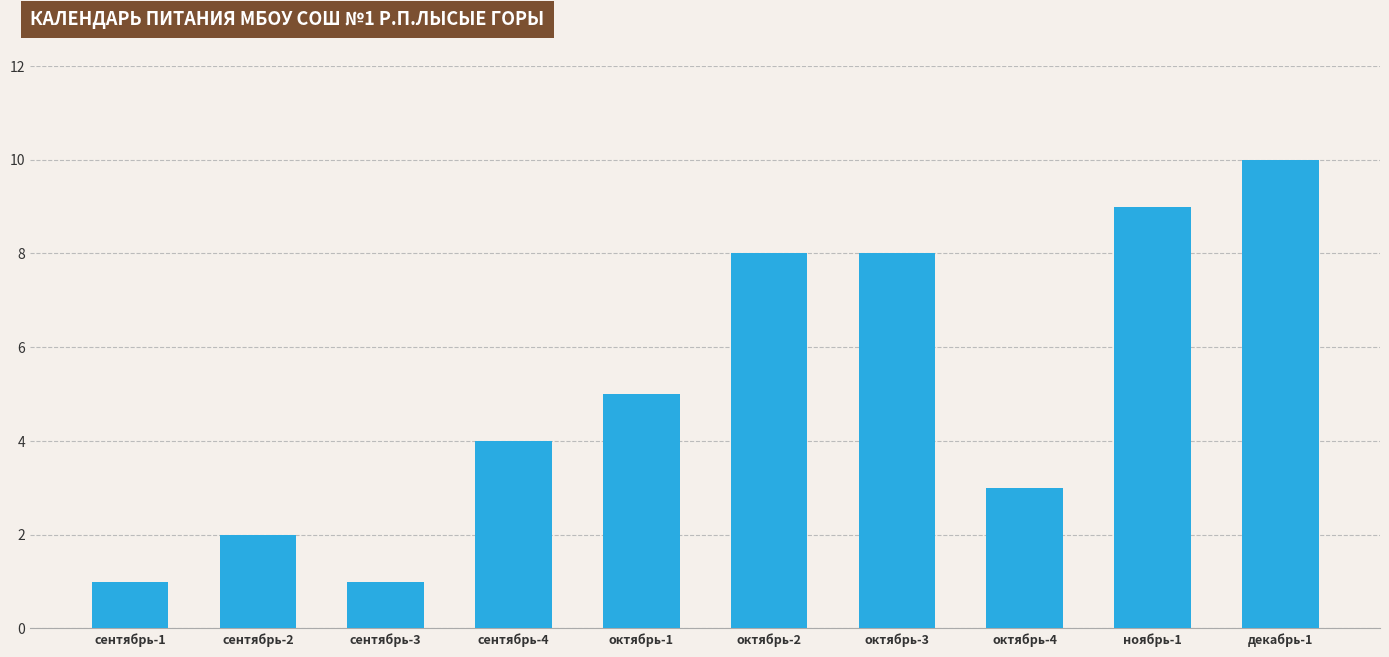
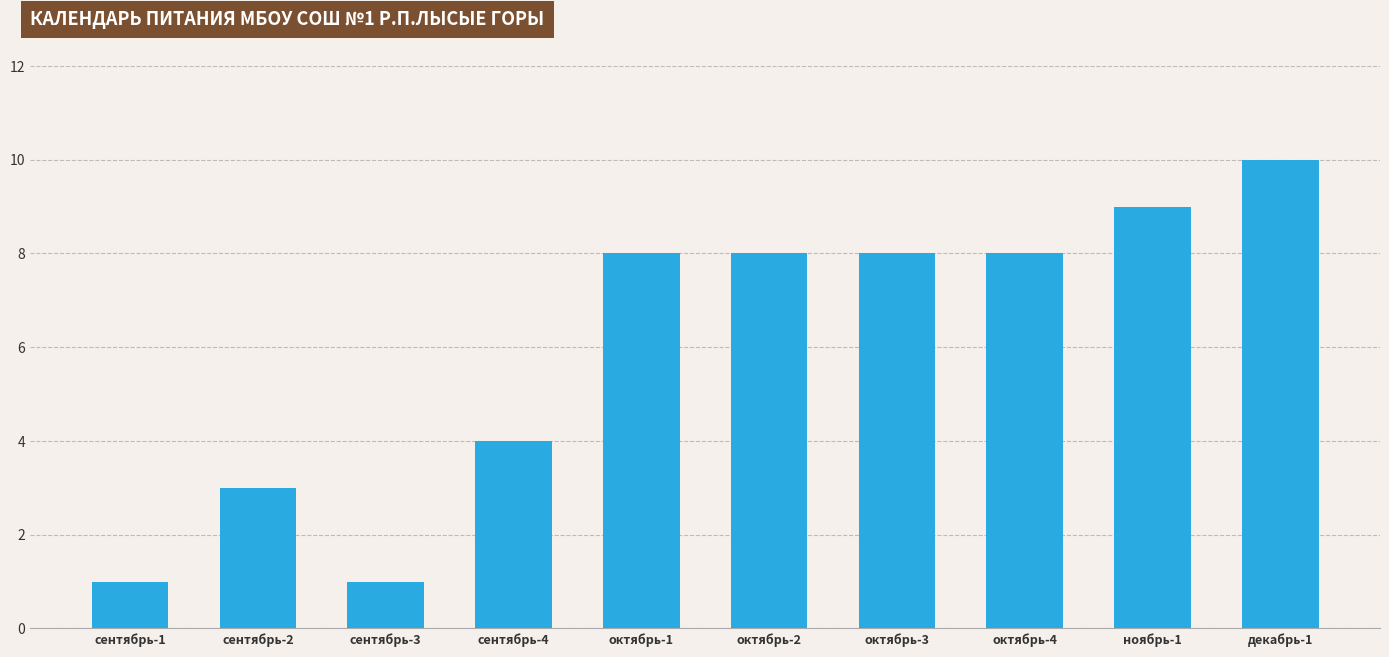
сентябрь-2: 2 -> 3
октябрь-1: 5 -> 8
октябрь-4: 3 -> 8
